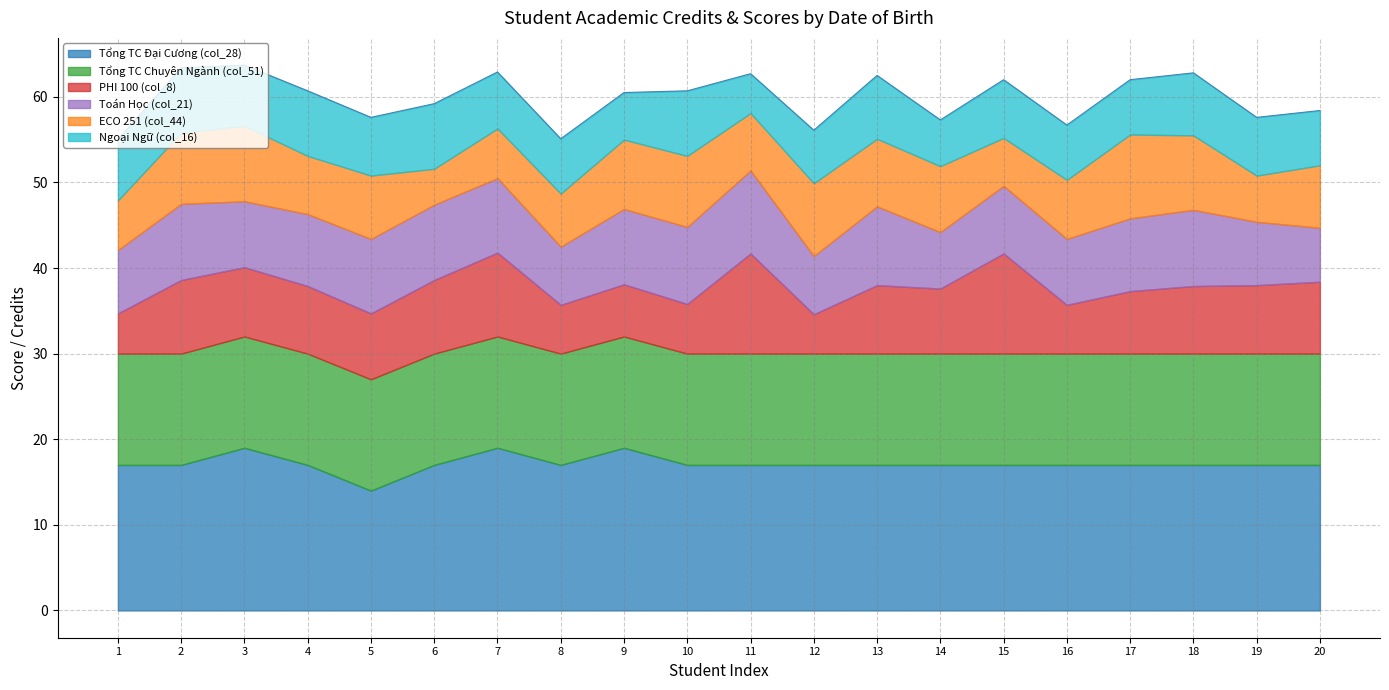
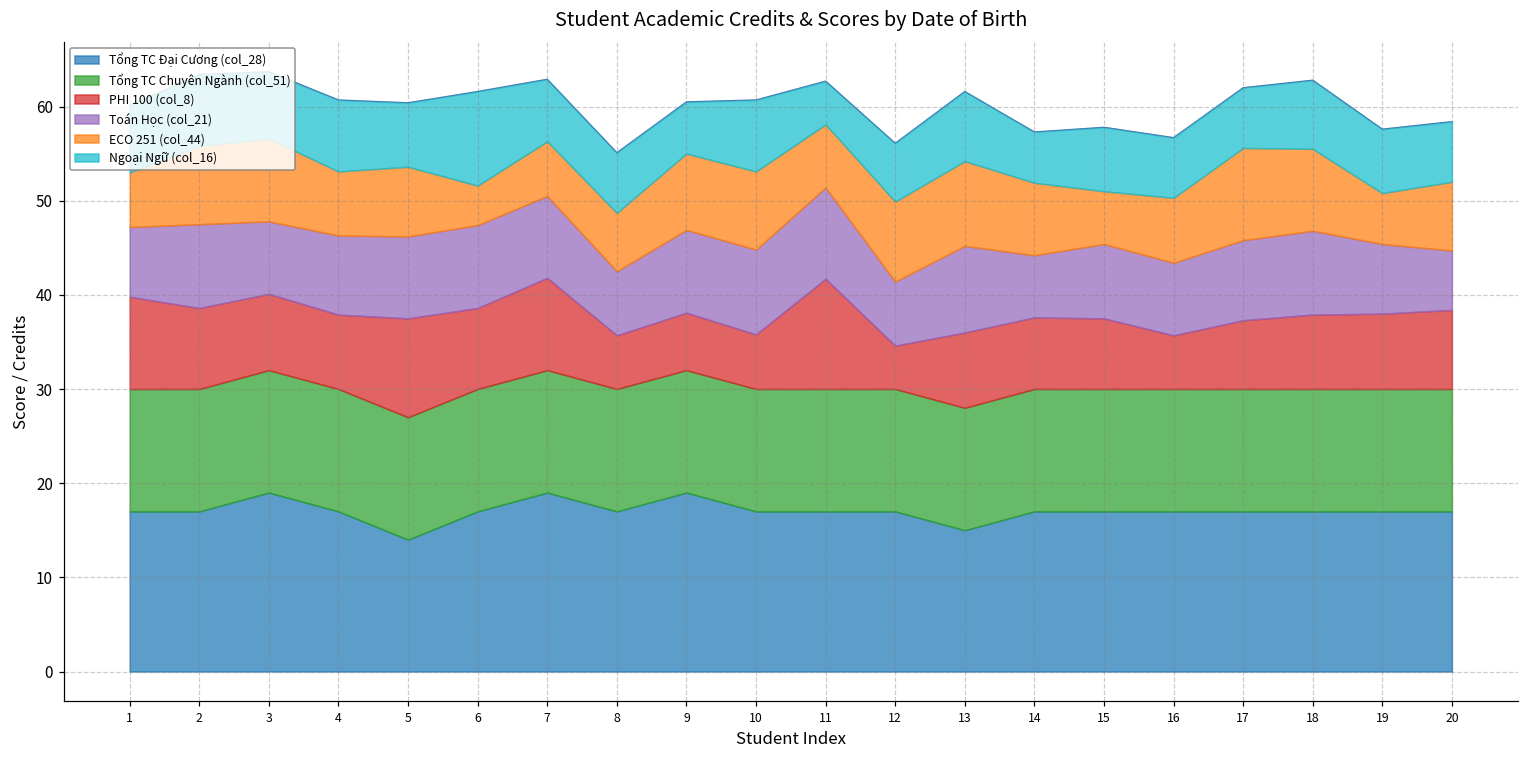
PHI 100 (col_8), 1: 5 -> 10
PHI 100 (col_8), 5: 8 -> 11
Ngoại Ngữ (col_16), 6: 8 -> 10
Tổng TC Đại Cương (col_28), 13: 17 -> 15
ECO 251 (col_44), 13: 8 -> 9
PHI 100 (col_8), 15: 12 -> 8
